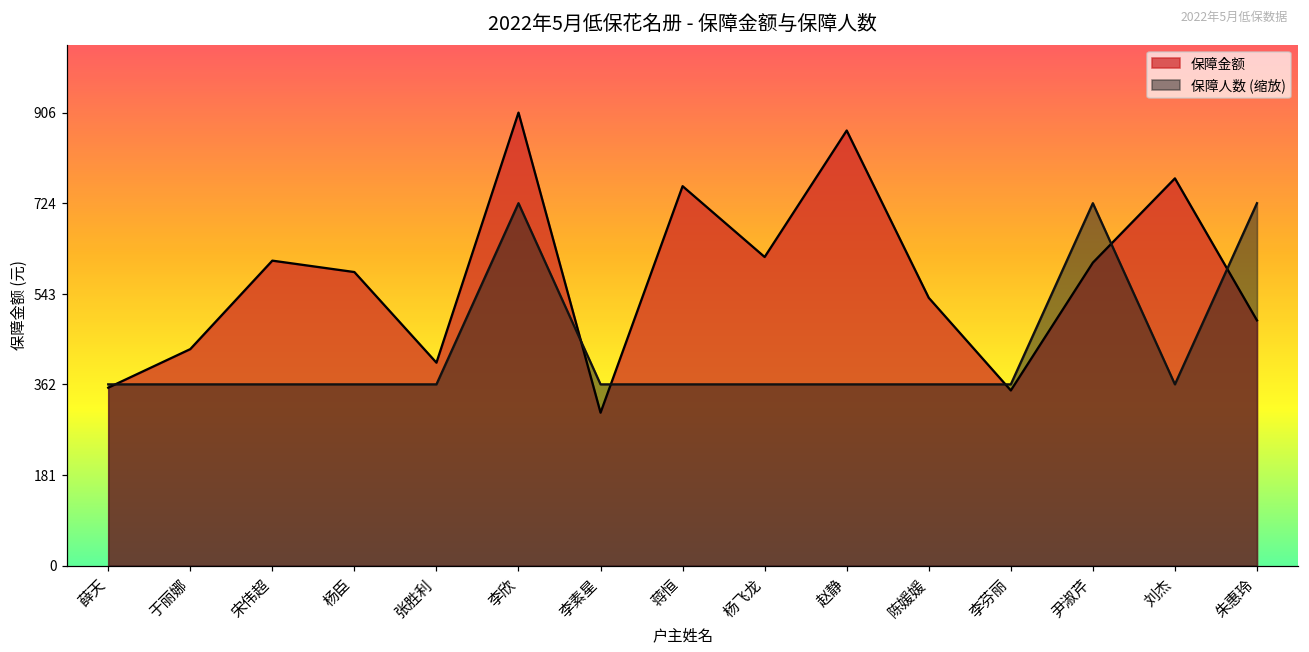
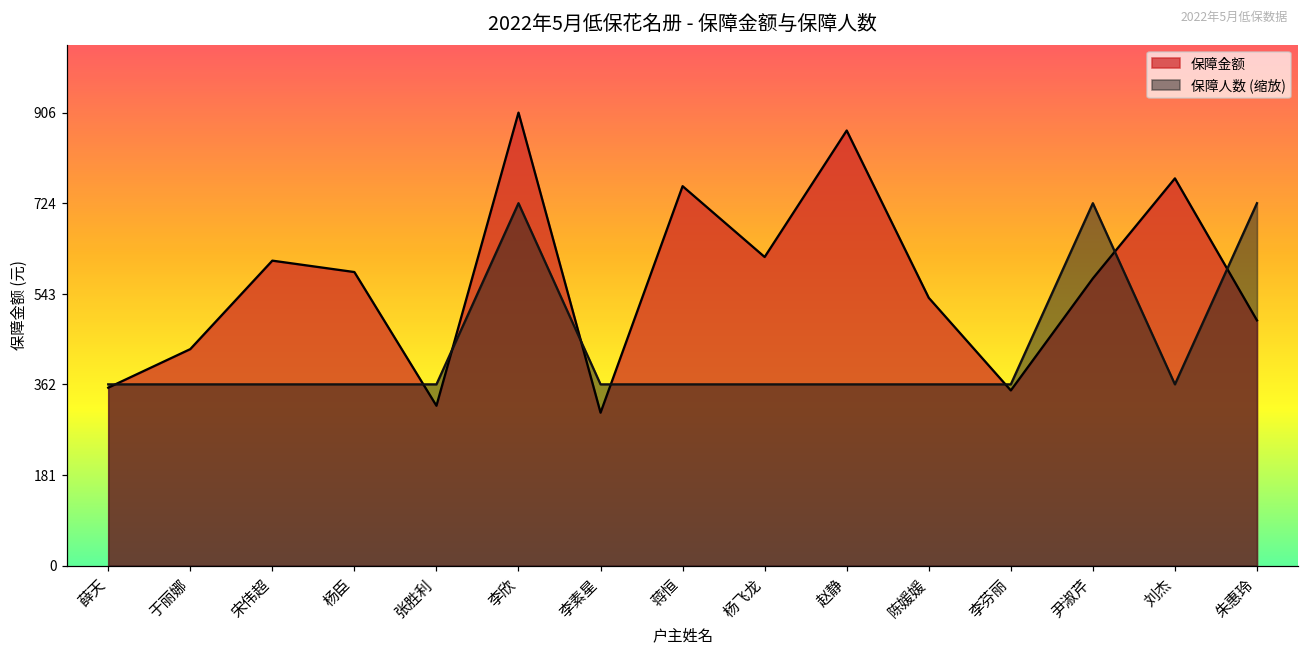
保障金额, 张胜利: 410 -> 320
保障金额, 尹淑芹: 610 -> 570
